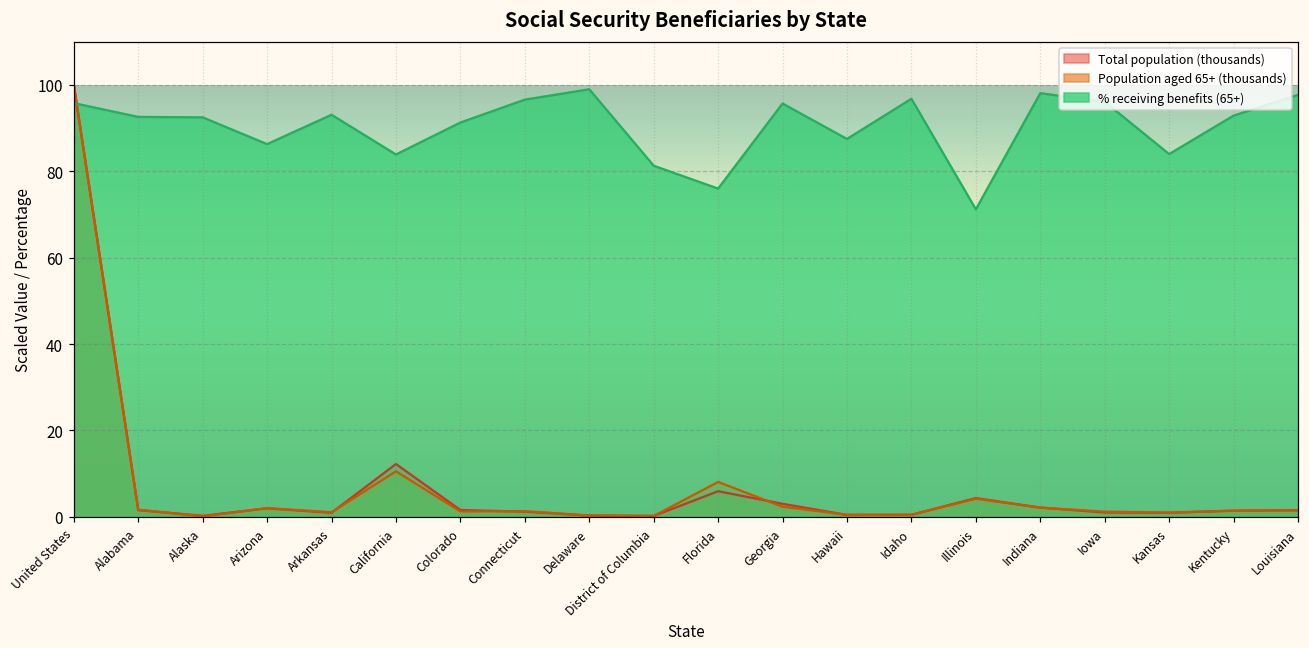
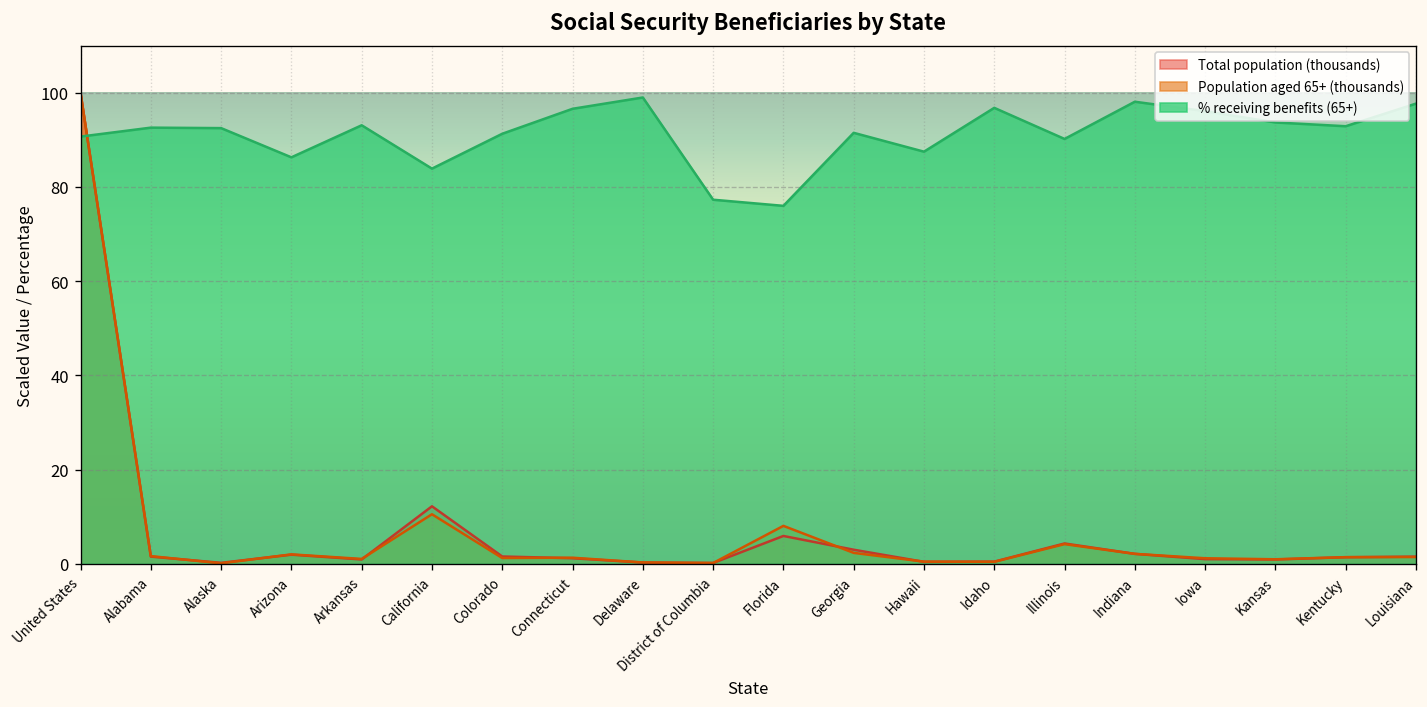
% receiving benefits (65+), United States: 96 -> 91
% receiving benefits (65+), District of Columbia: 81 -> 77
% receiving benefits (65+), Georgia: 96 -> 92
% receiving benefits (65+), Illinois: 71 -> 90
% receiving benefits (65+), Kansas: 84 -> 94
